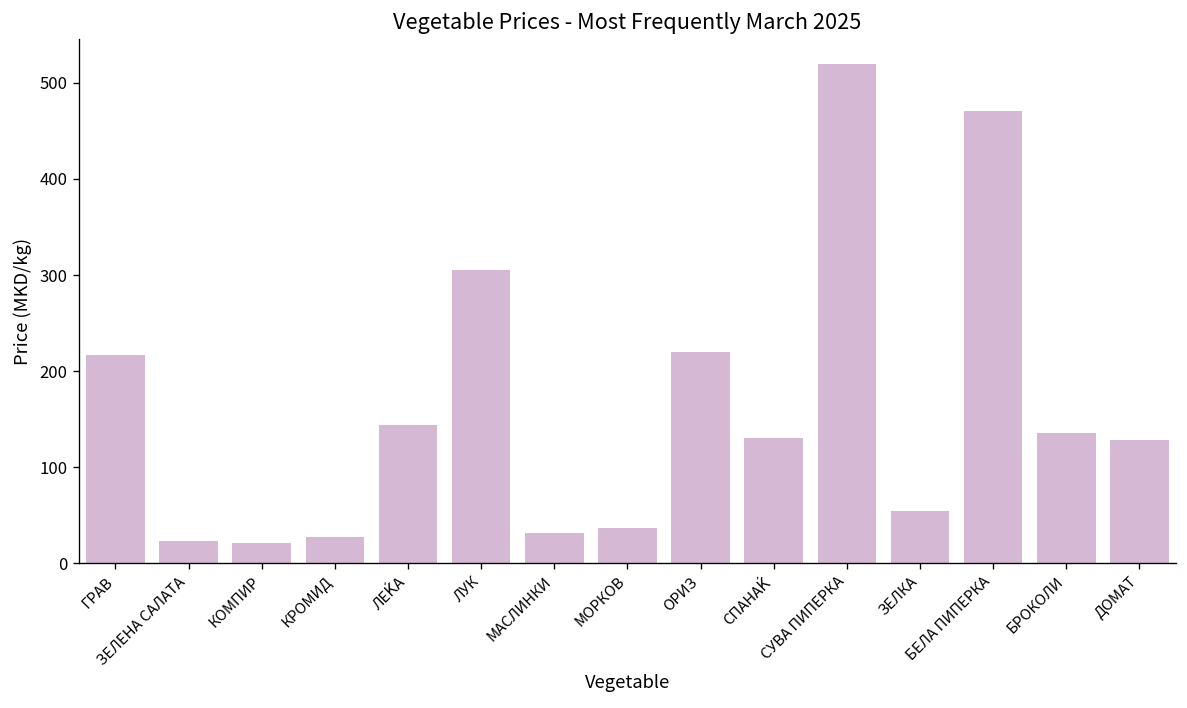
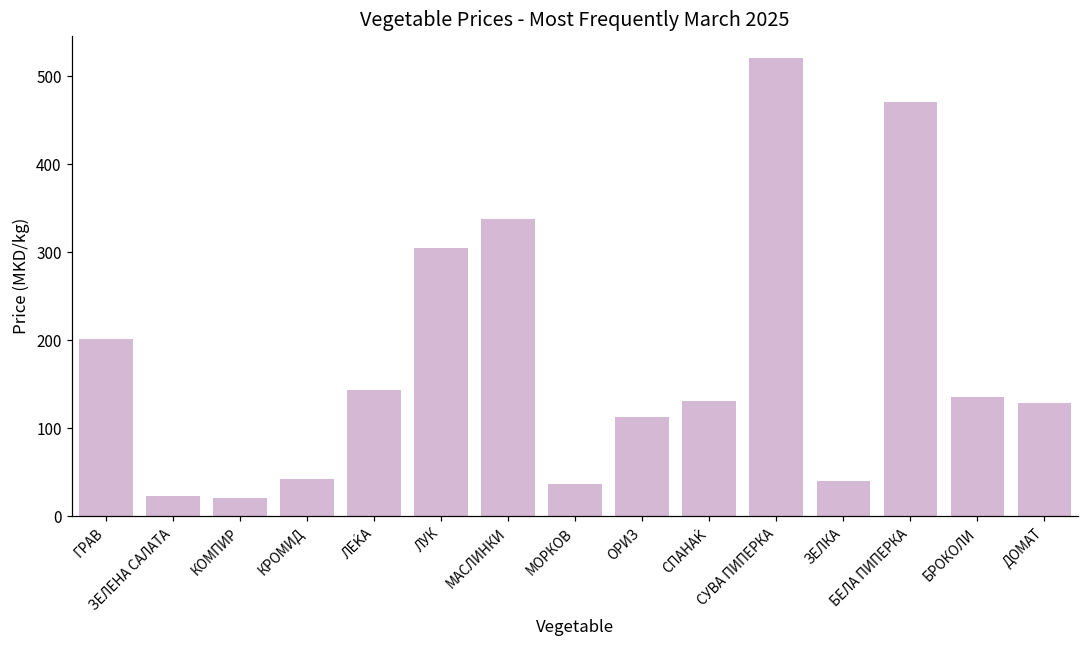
ГРАВ: 220 -> 200
КРОМИД: 30 -> 40
МАСЛИНКИ: 30 -> 340
ОРИЗ: 220 -> 110
ЗЕЛКА: 50 -> 40
